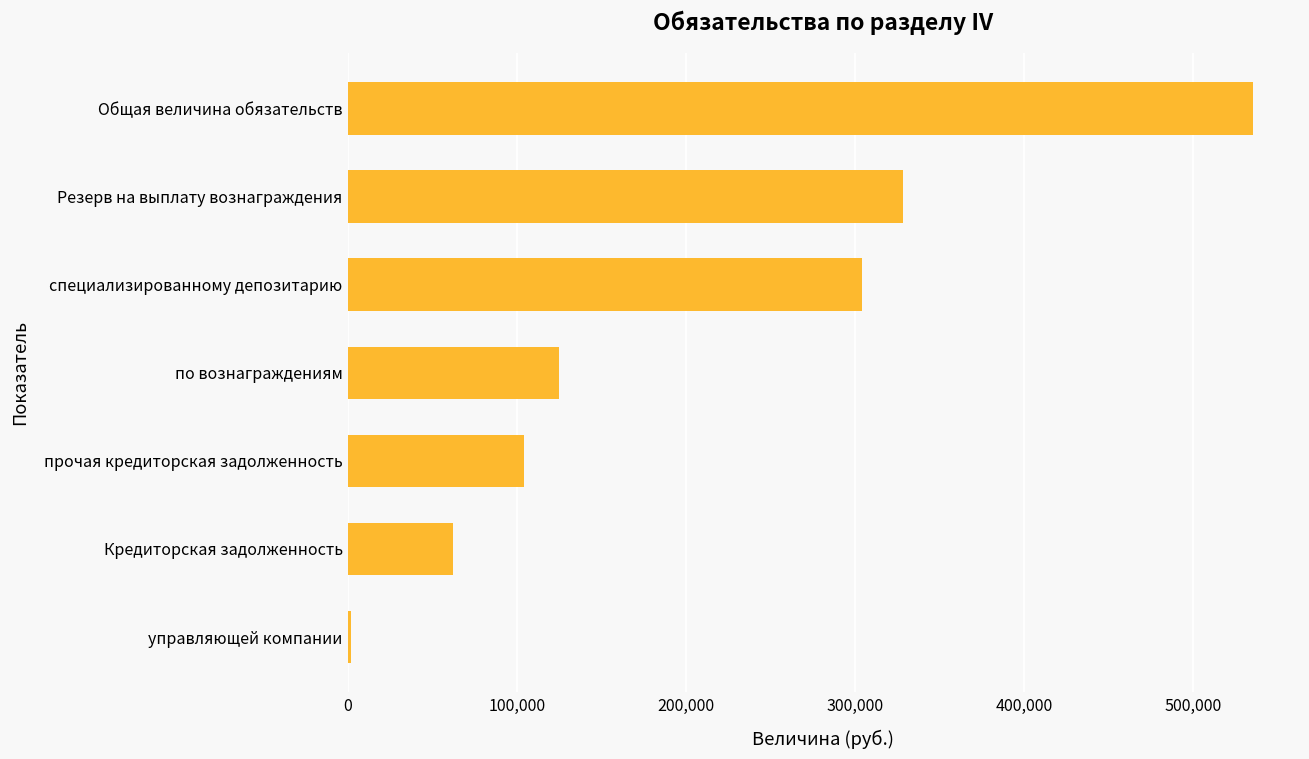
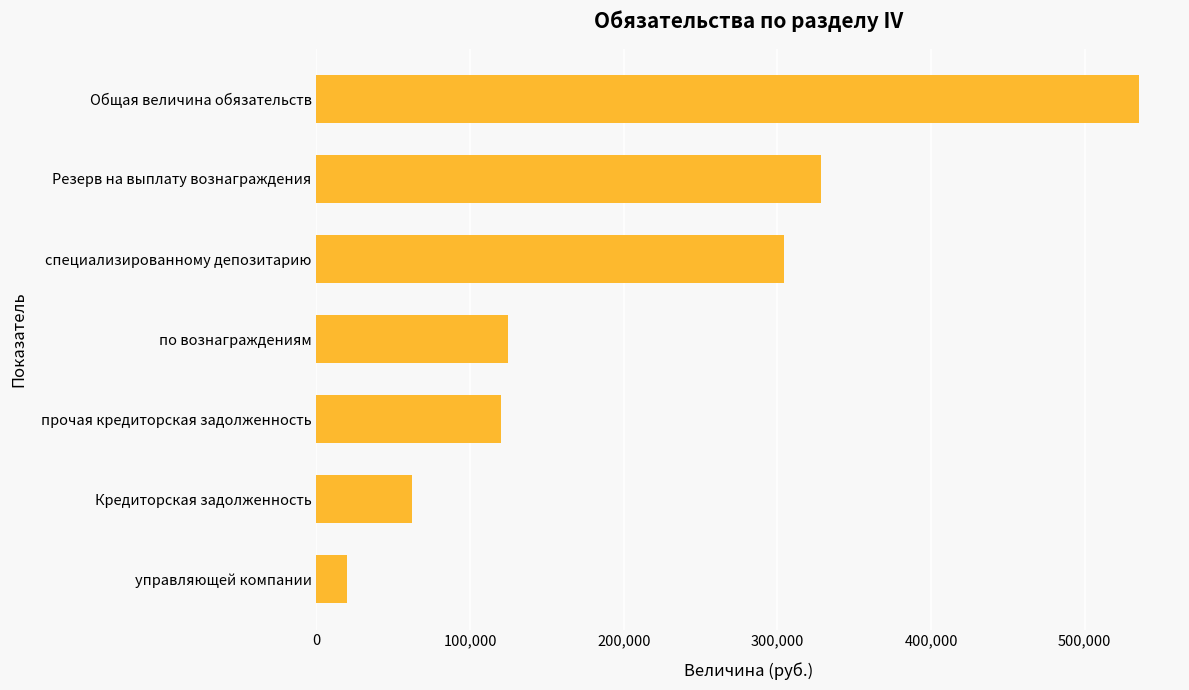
прочая кредиторская задолженность: 104,000 -> 120,000
управляющей компании: 2,000 -> 20,000
